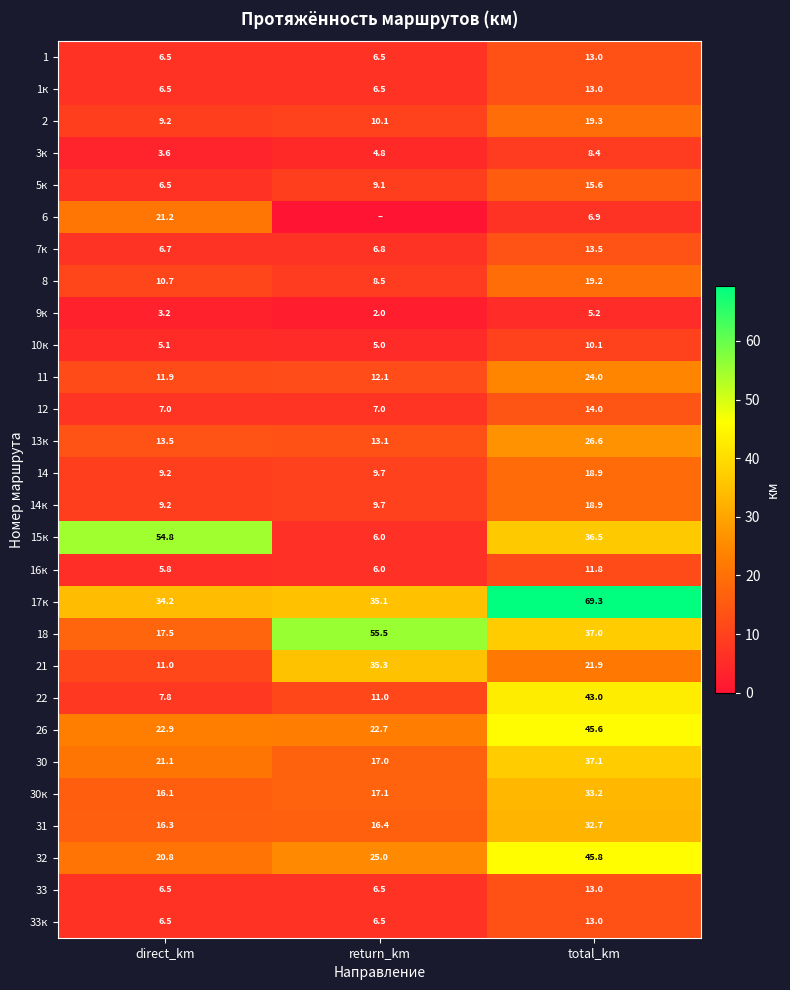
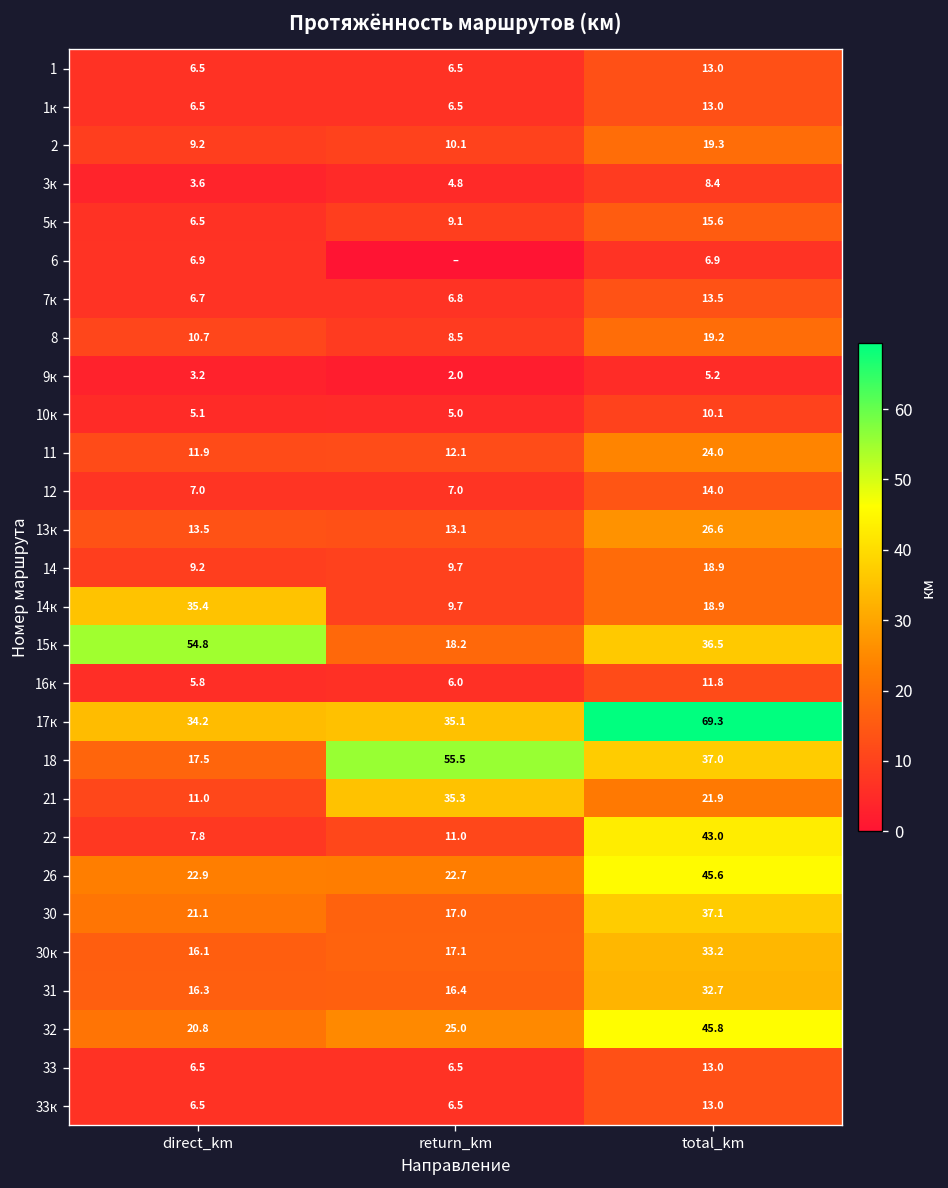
6, direct_km: 21.2 -> 6.9
14к, direct_km: 9.2 -> 35.4
15к, return_km: 6.0 -> 18.2
